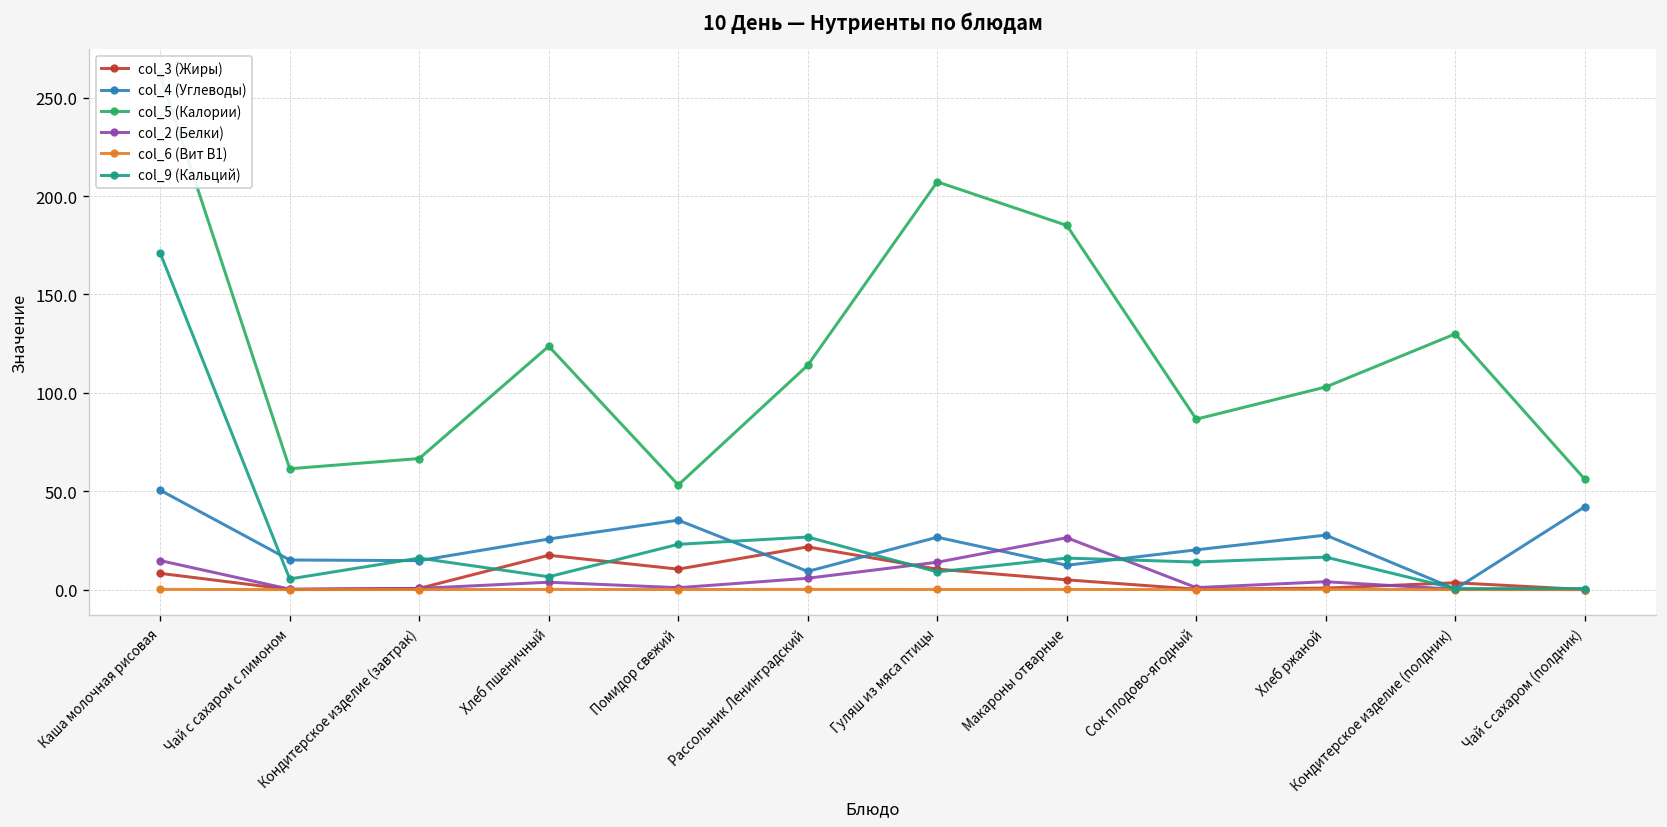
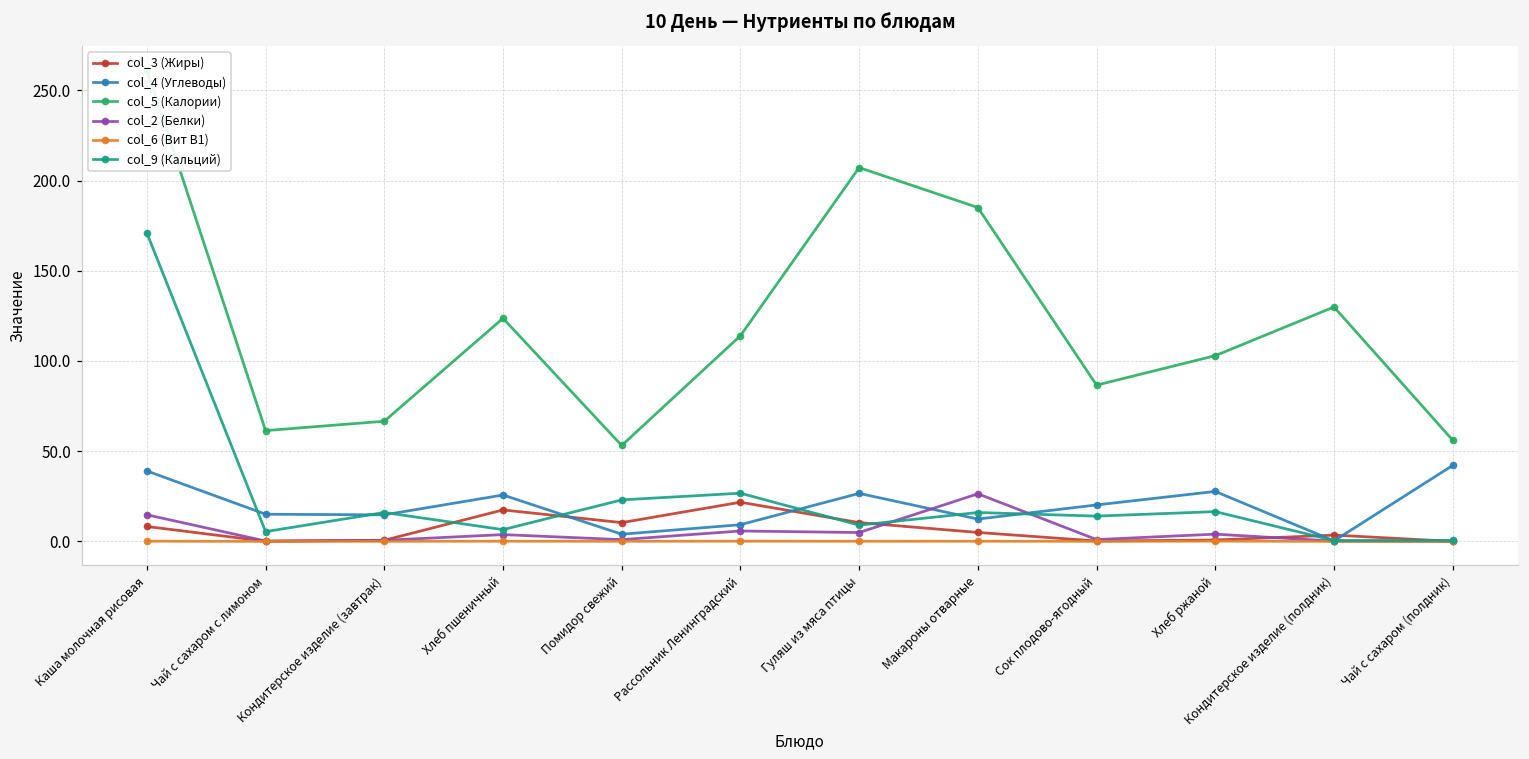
col_4 (Углеводы), Каша молочная рисовая: 50 -> 39
col_4 (Углеводы), Помидор свежий: 35 -> 4
col_2 (Белки), Гуляш из мяса птицы: 14 -> 5
